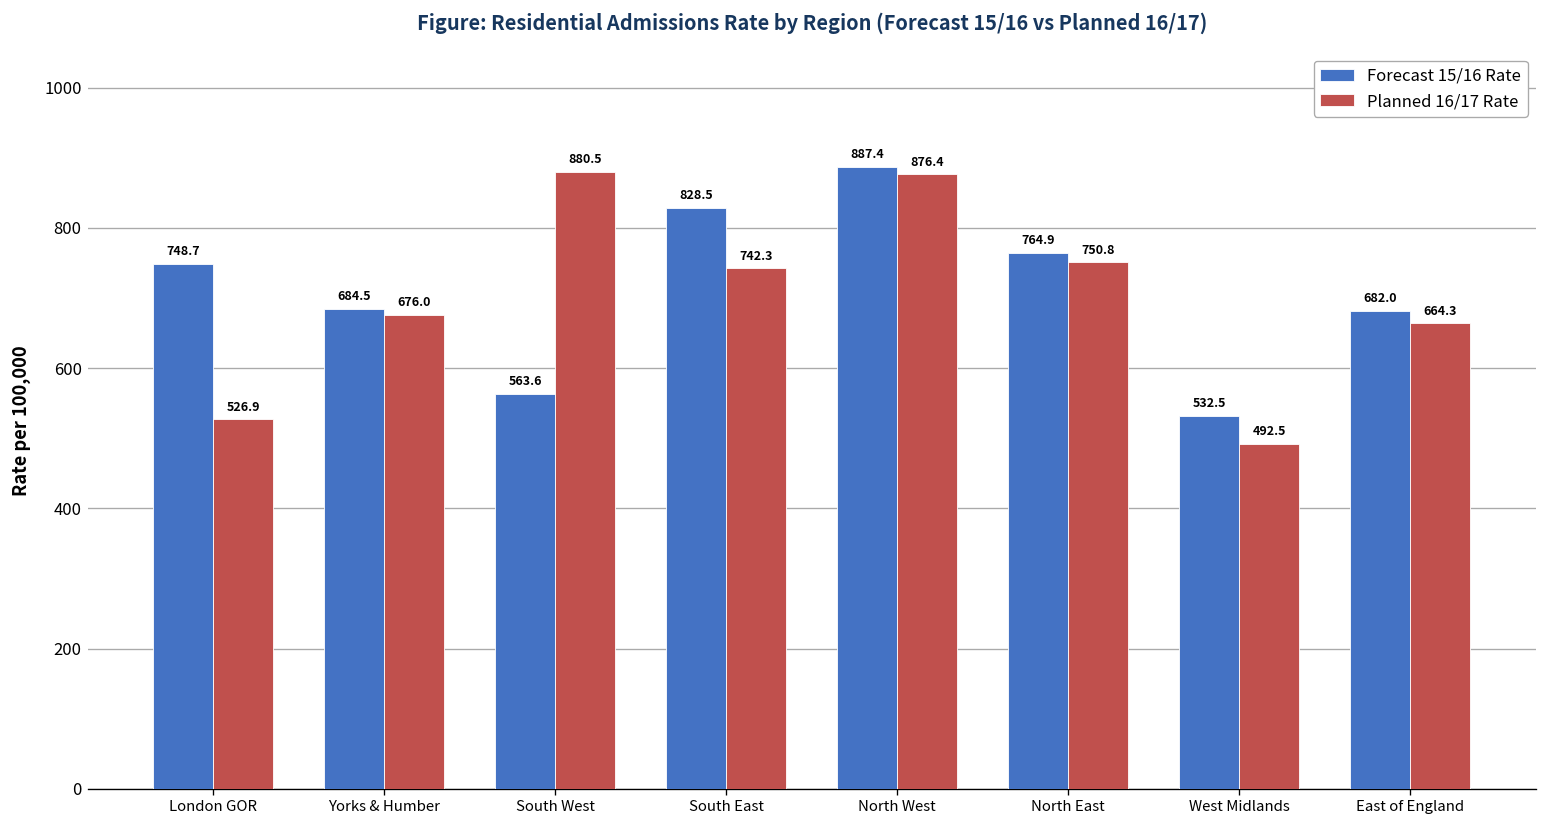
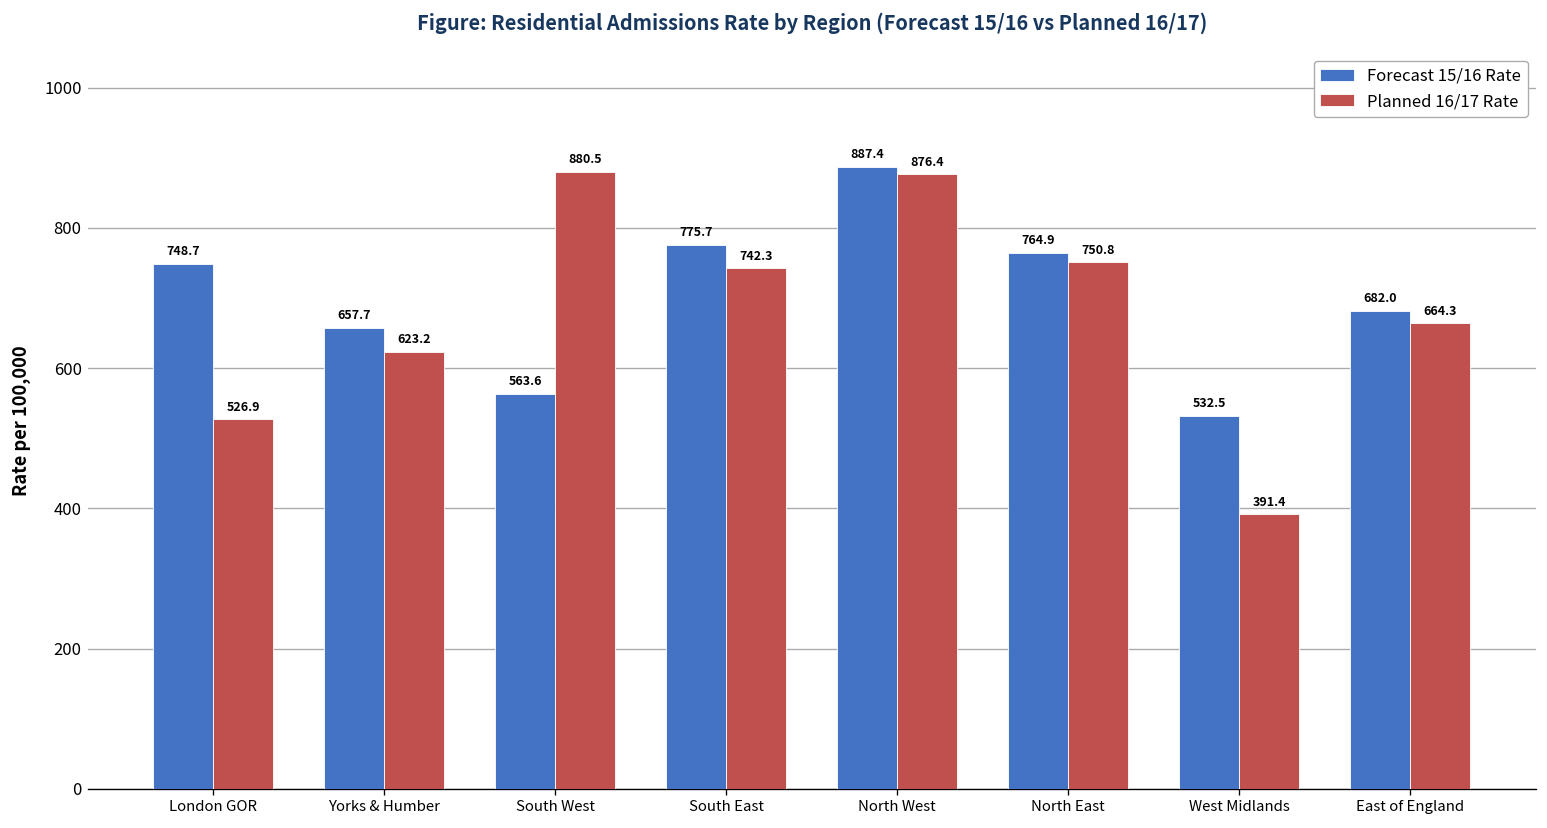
Forecast 15/16 Rate, Yorks & Humber: 684.5 -> 657.7
Planned 16/17 Rate, Yorks & Humber: 676.0 -> 623.2
Forecast 15/16 Rate, South East: 828.5 -> 775.7
Planned 16/17 Rate, West Midlands: 492.5 -> 391.4
